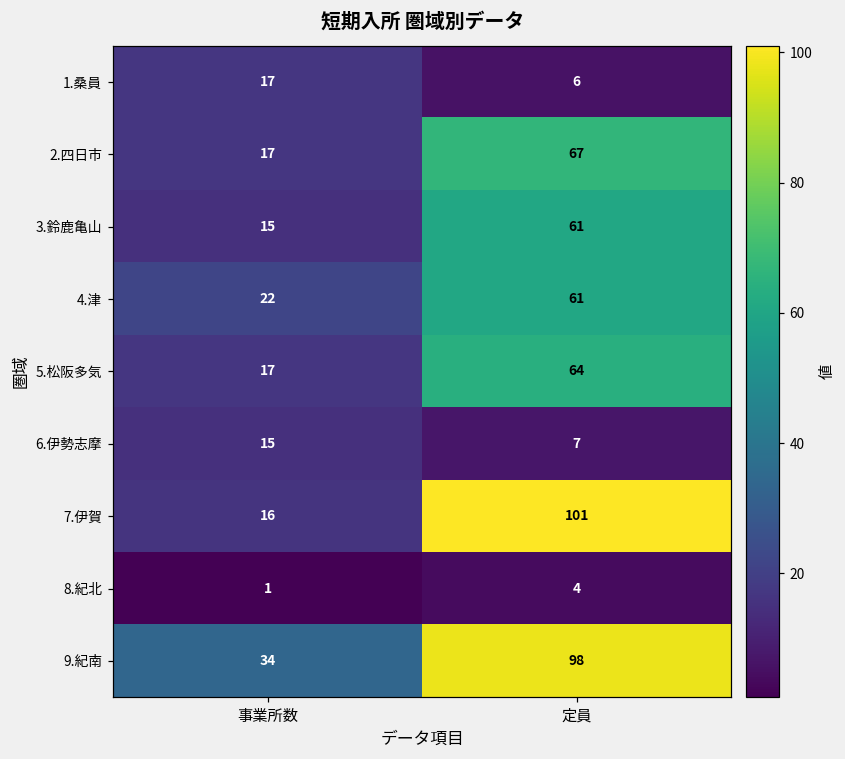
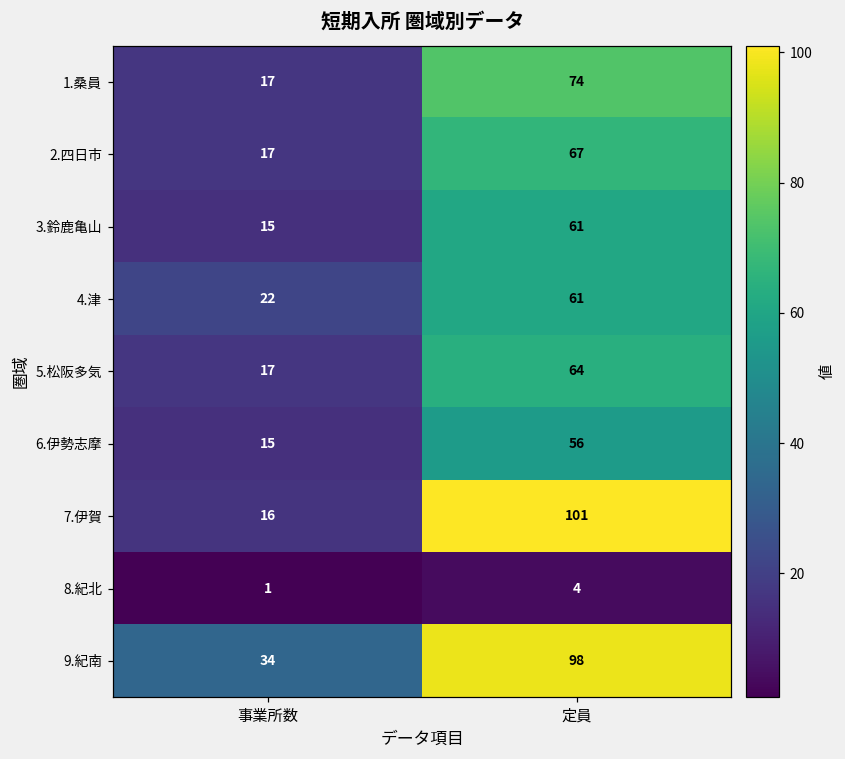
1.桑員, 定員: 6 -> 74
6.伊勢志摩, 定員: 7 -> 56
